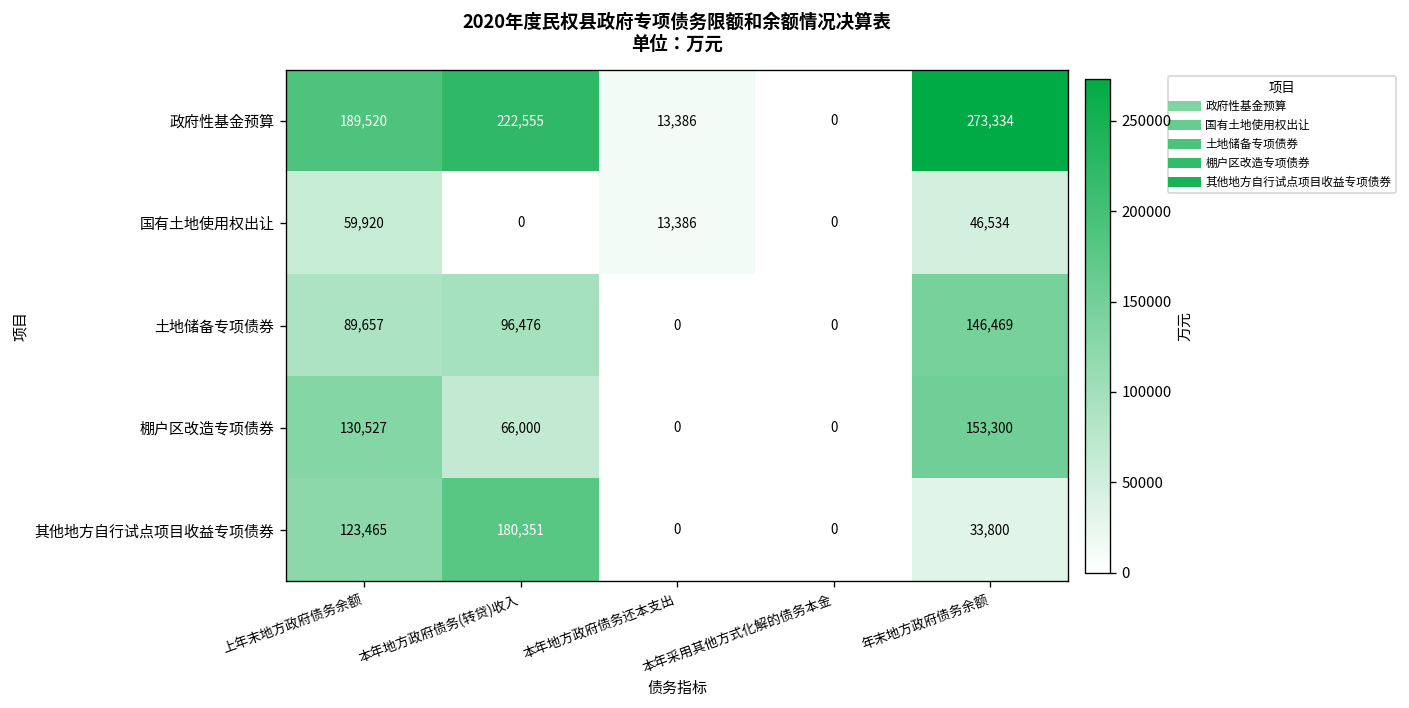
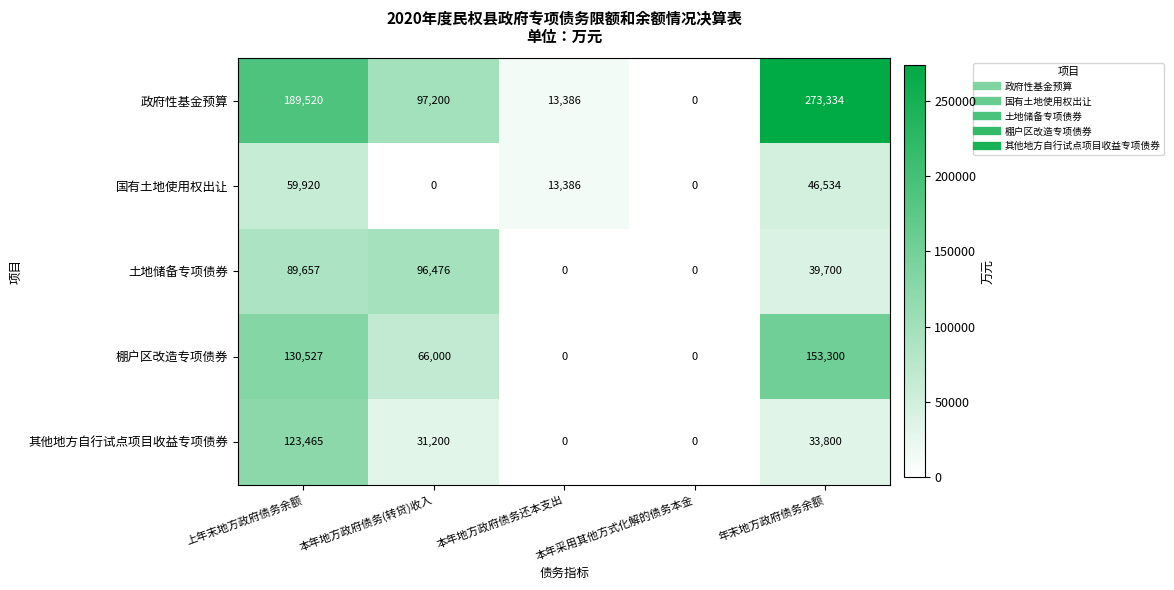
政府性基金预算, 本年地方政府债务(转贷)收入: 222,555 -> 97,200
土地储备专项债券, 年末地方政府债务余额: 146,469 -> 39,700
其他地方自行试点项目收益专项债券, 本年地方政府债务(转贷)收入: 180,351 -> 31,200
